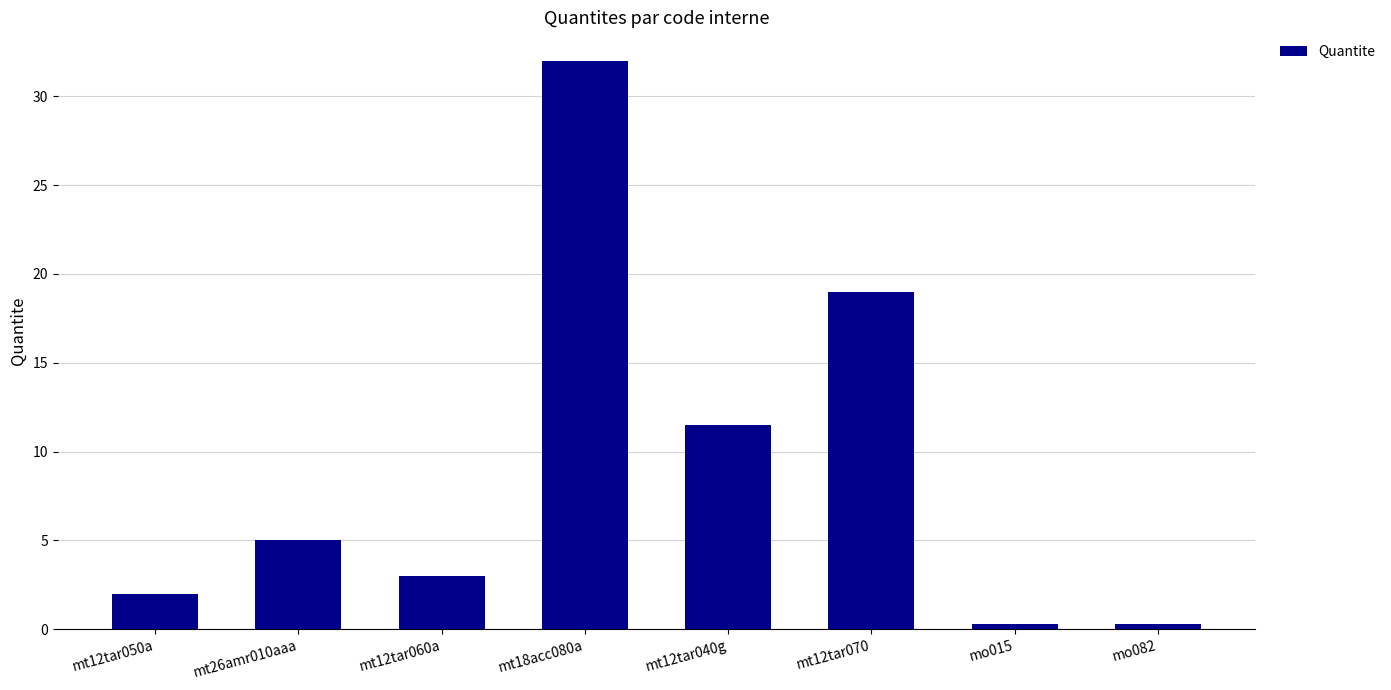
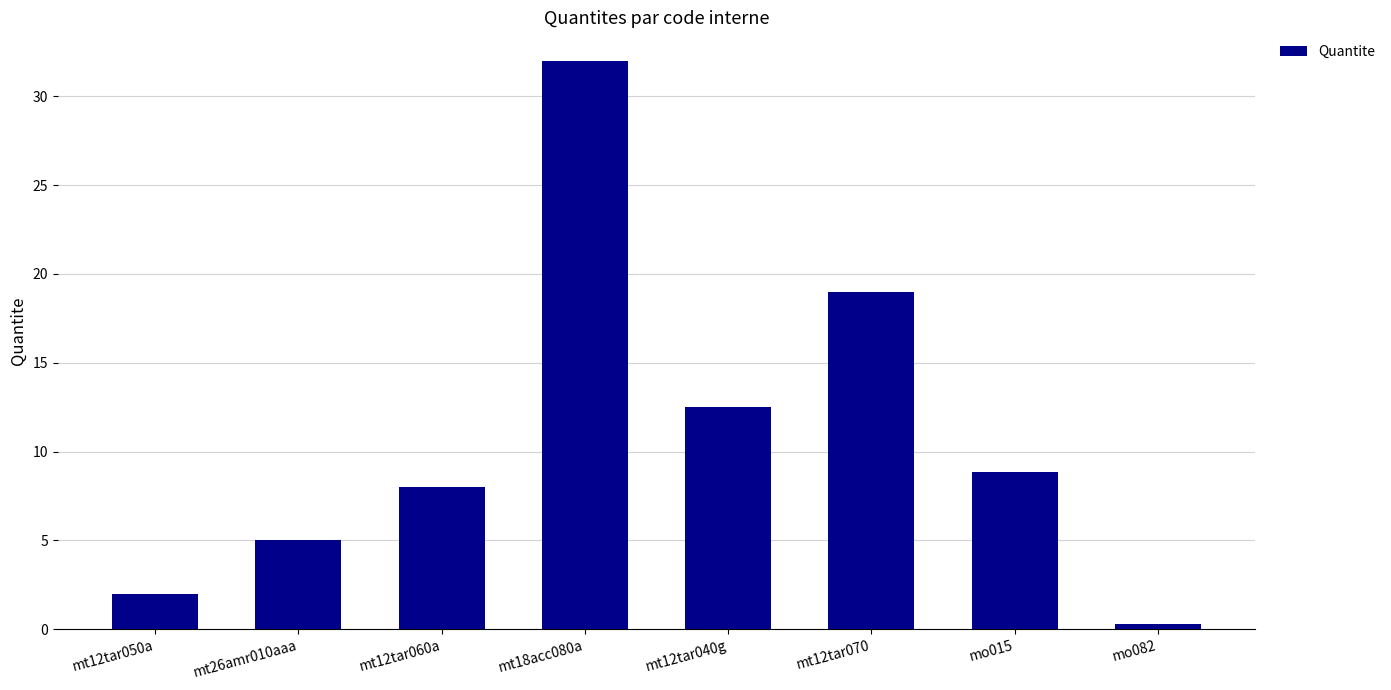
mt12tar060a: 3 -> 8
mt12tar040g: 11.5 -> 12.5
mo015: 0.3 -> 8.9
